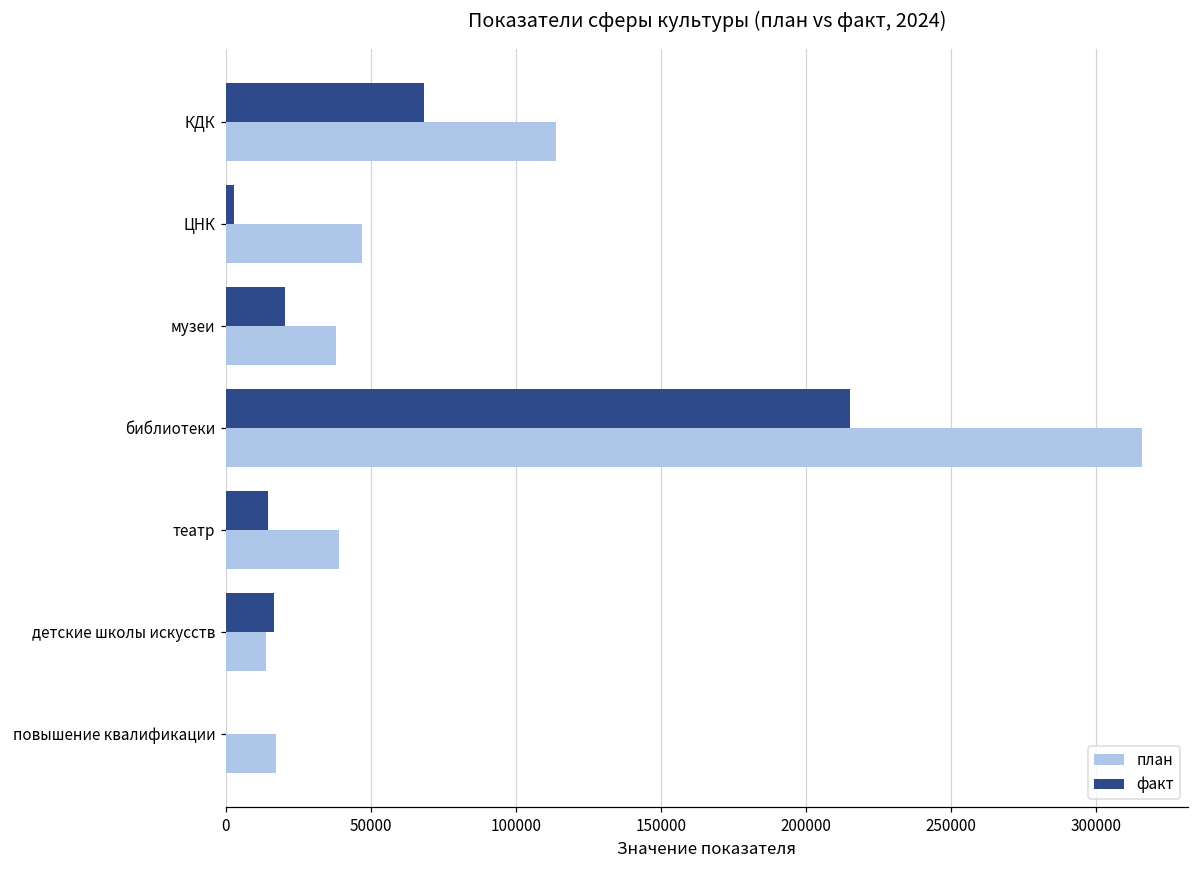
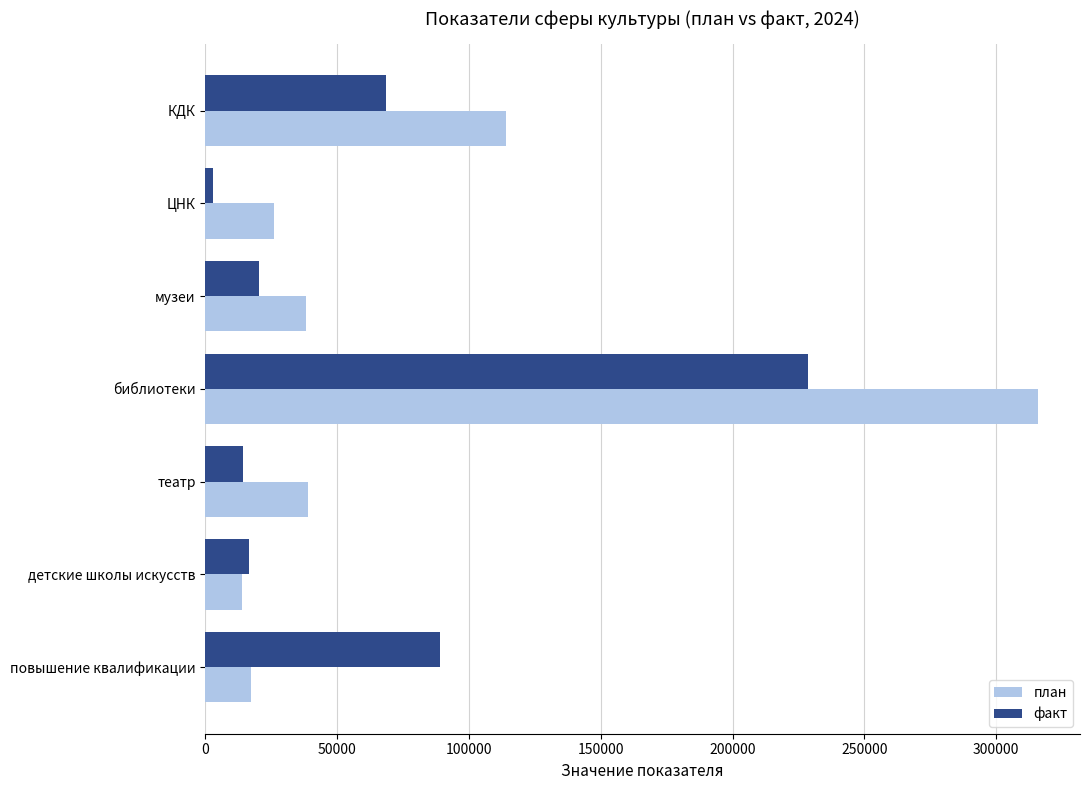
план, ЦНК: 47000 -> 26000
факт, библиотеки: 215000 -> 229000
факт, повышение квалификации: 0 -> 89000
